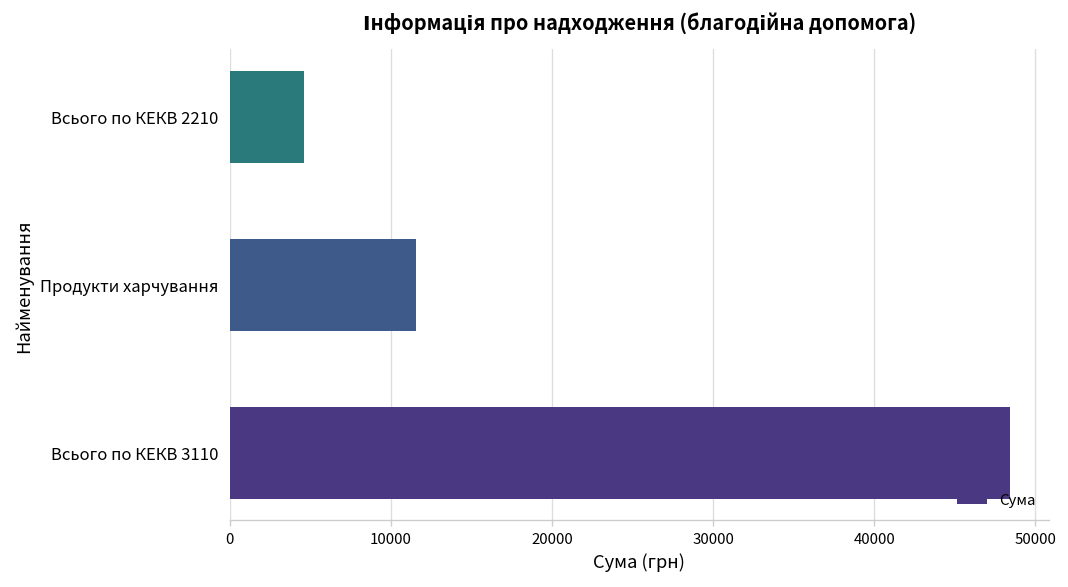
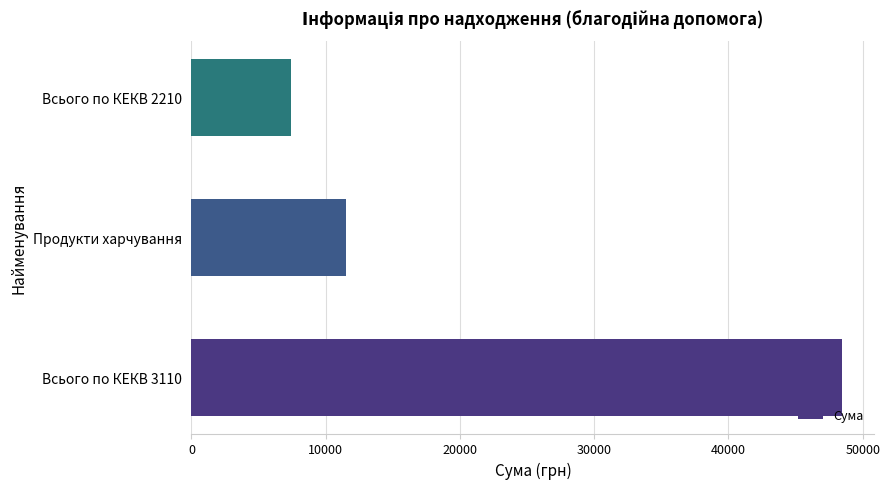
Всього по КЕКВ 2210: 4600 -> 7400
